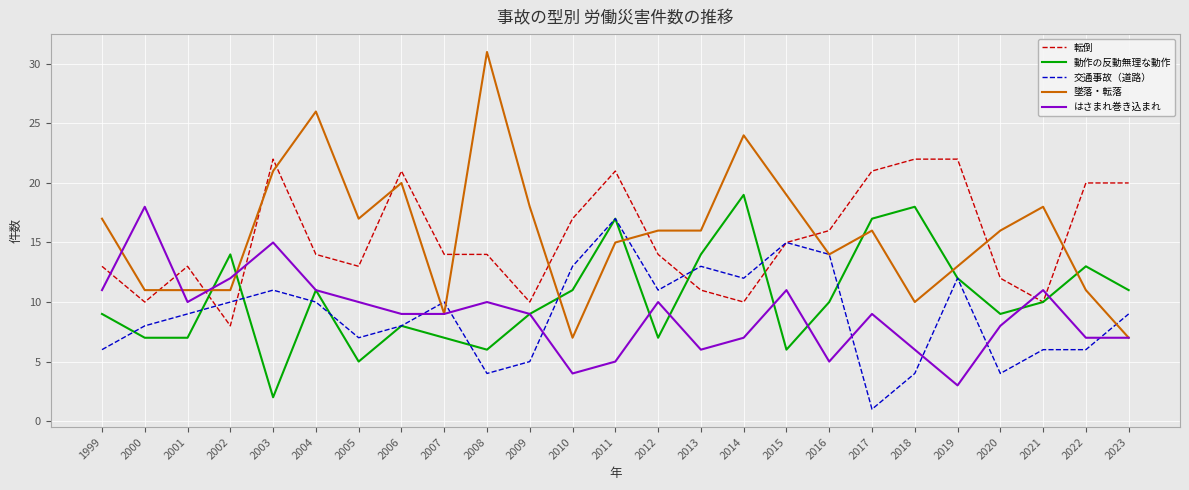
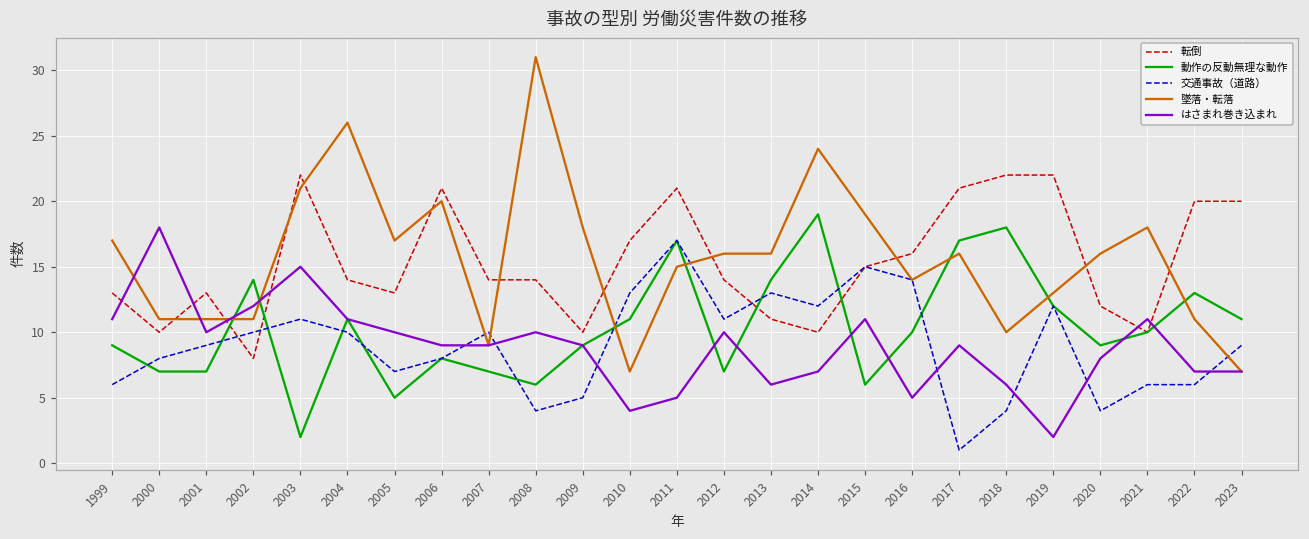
はさまれ巻き込まれ, 2019: 3 -> 2
